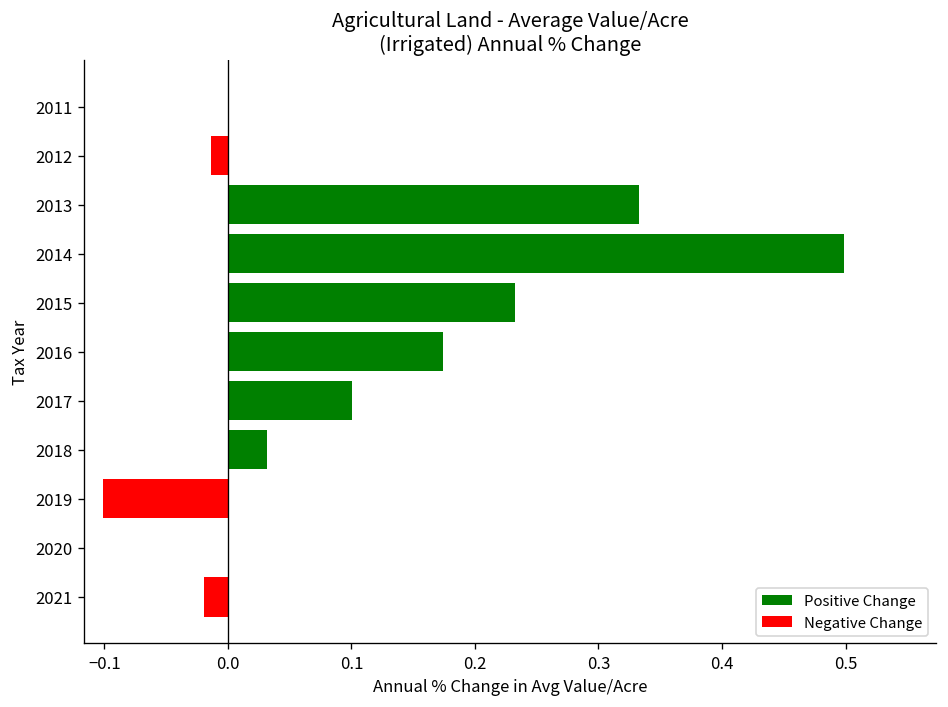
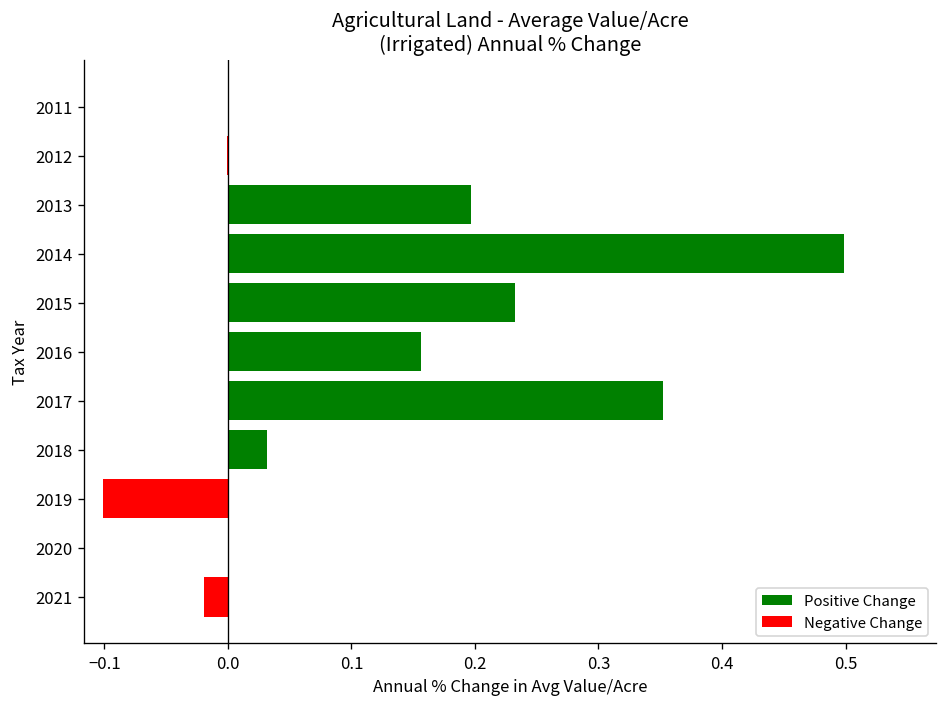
2012: -0.014 -> -0.001
2013: 0.333 -> 0.197
2016: 0.174 -> 0.157
2017: 0.101 -> 0.352
